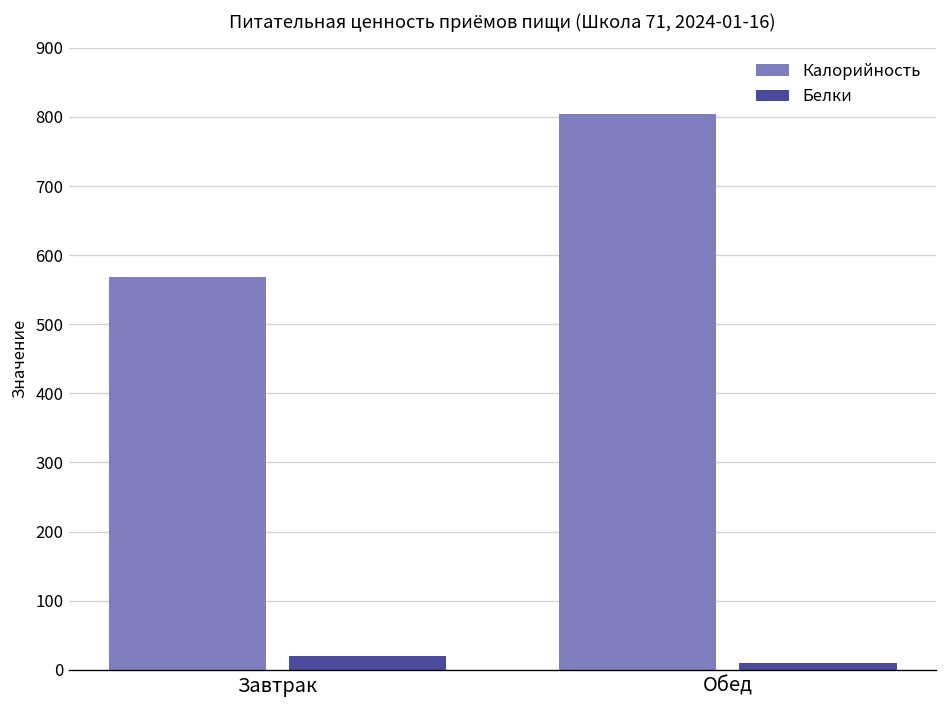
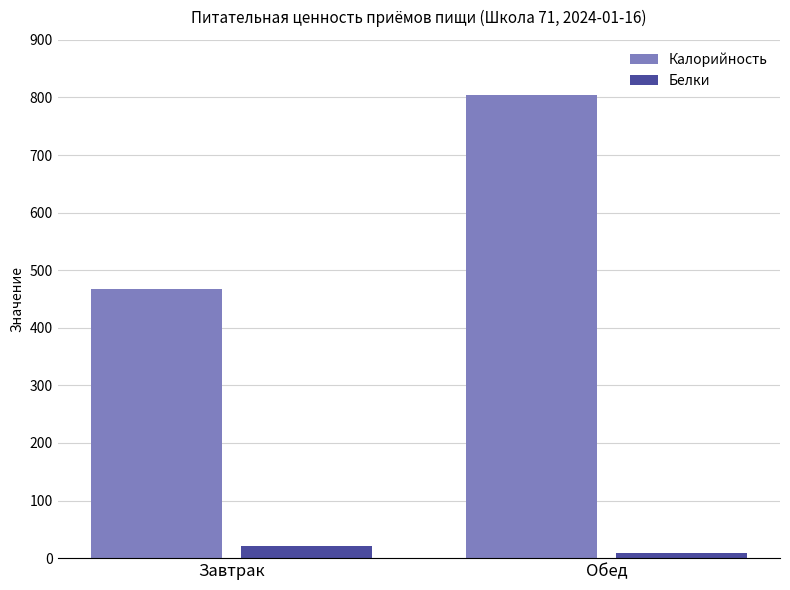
Калорийность, Завтрак: 570 -> 470
